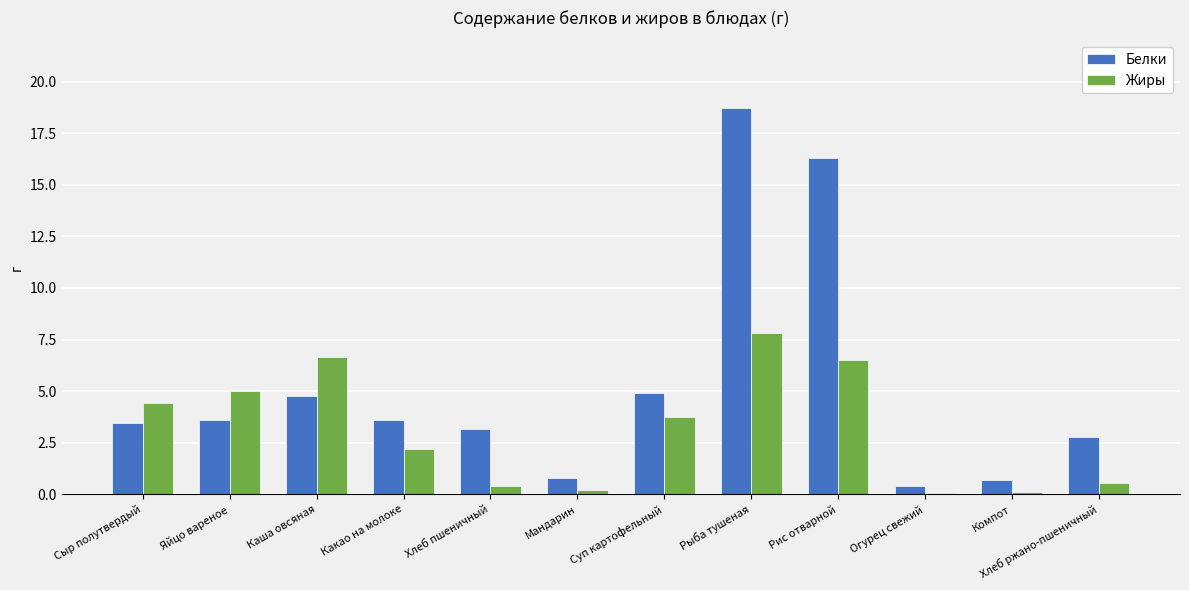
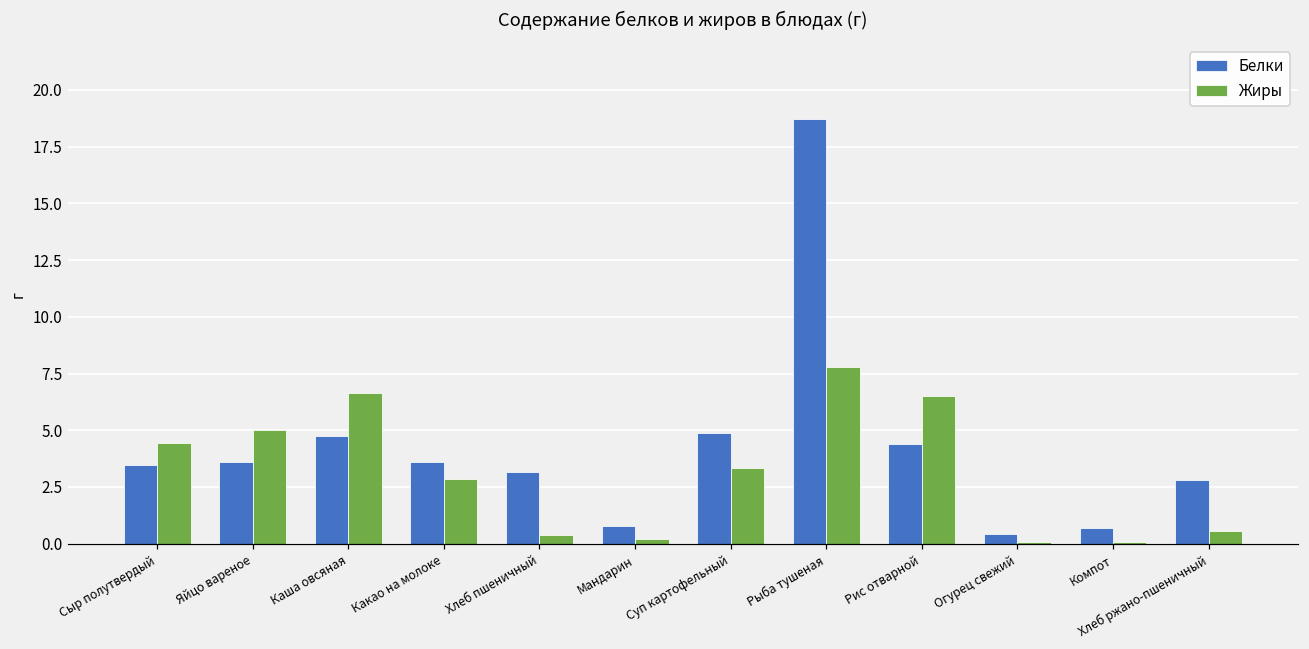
Жиры, Какао на молоке: 2.2 -> 2.9
Жиры, Суп картофельный: 3.7 -> 3.3
Белки, Рис отварной: 16.3 -> 4.4
